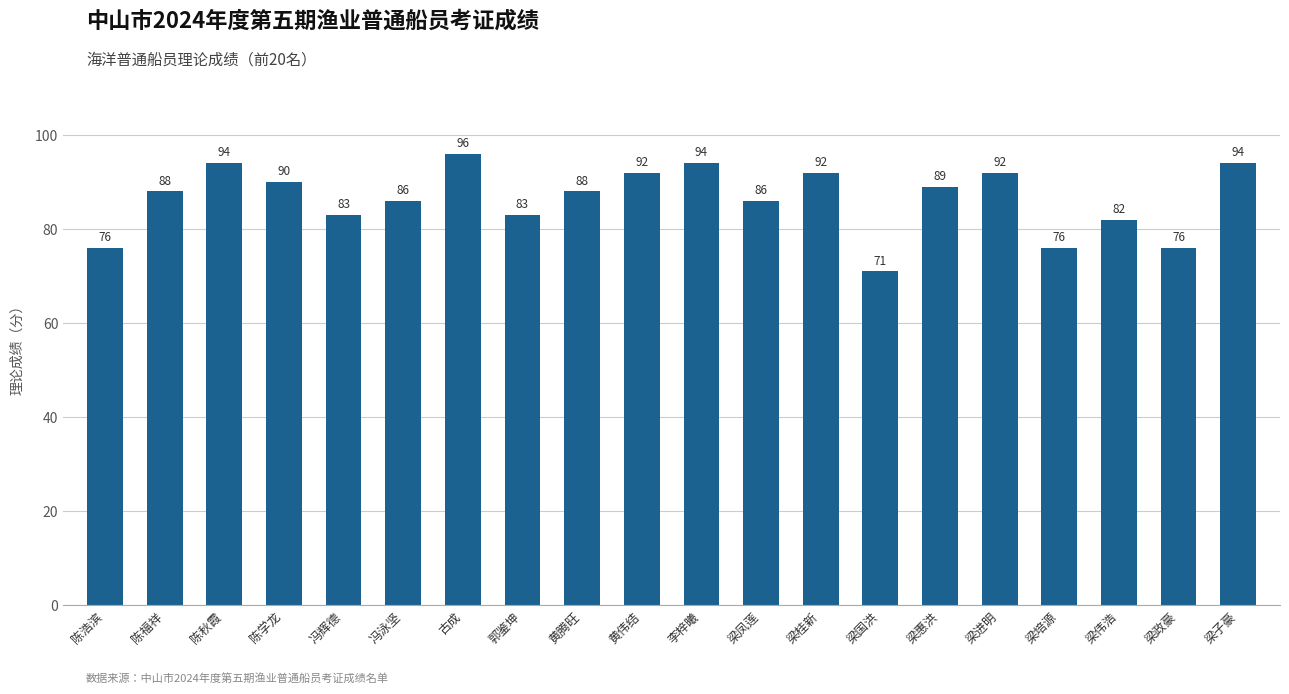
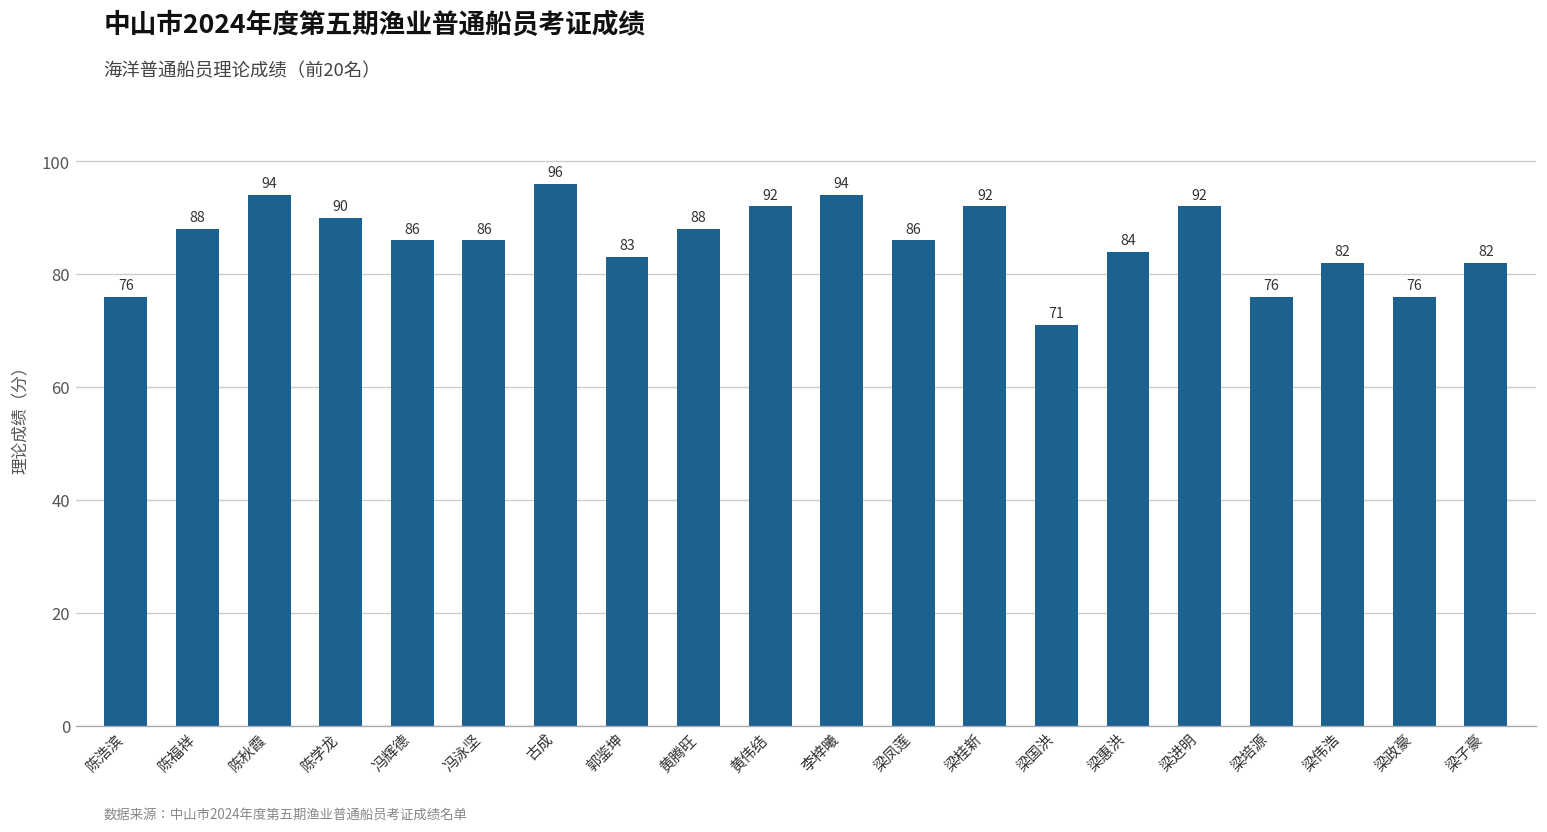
冯辉德: 83 -> 86
梁惠洪: 89 -> 84
梁子豪: 94 -> 82
